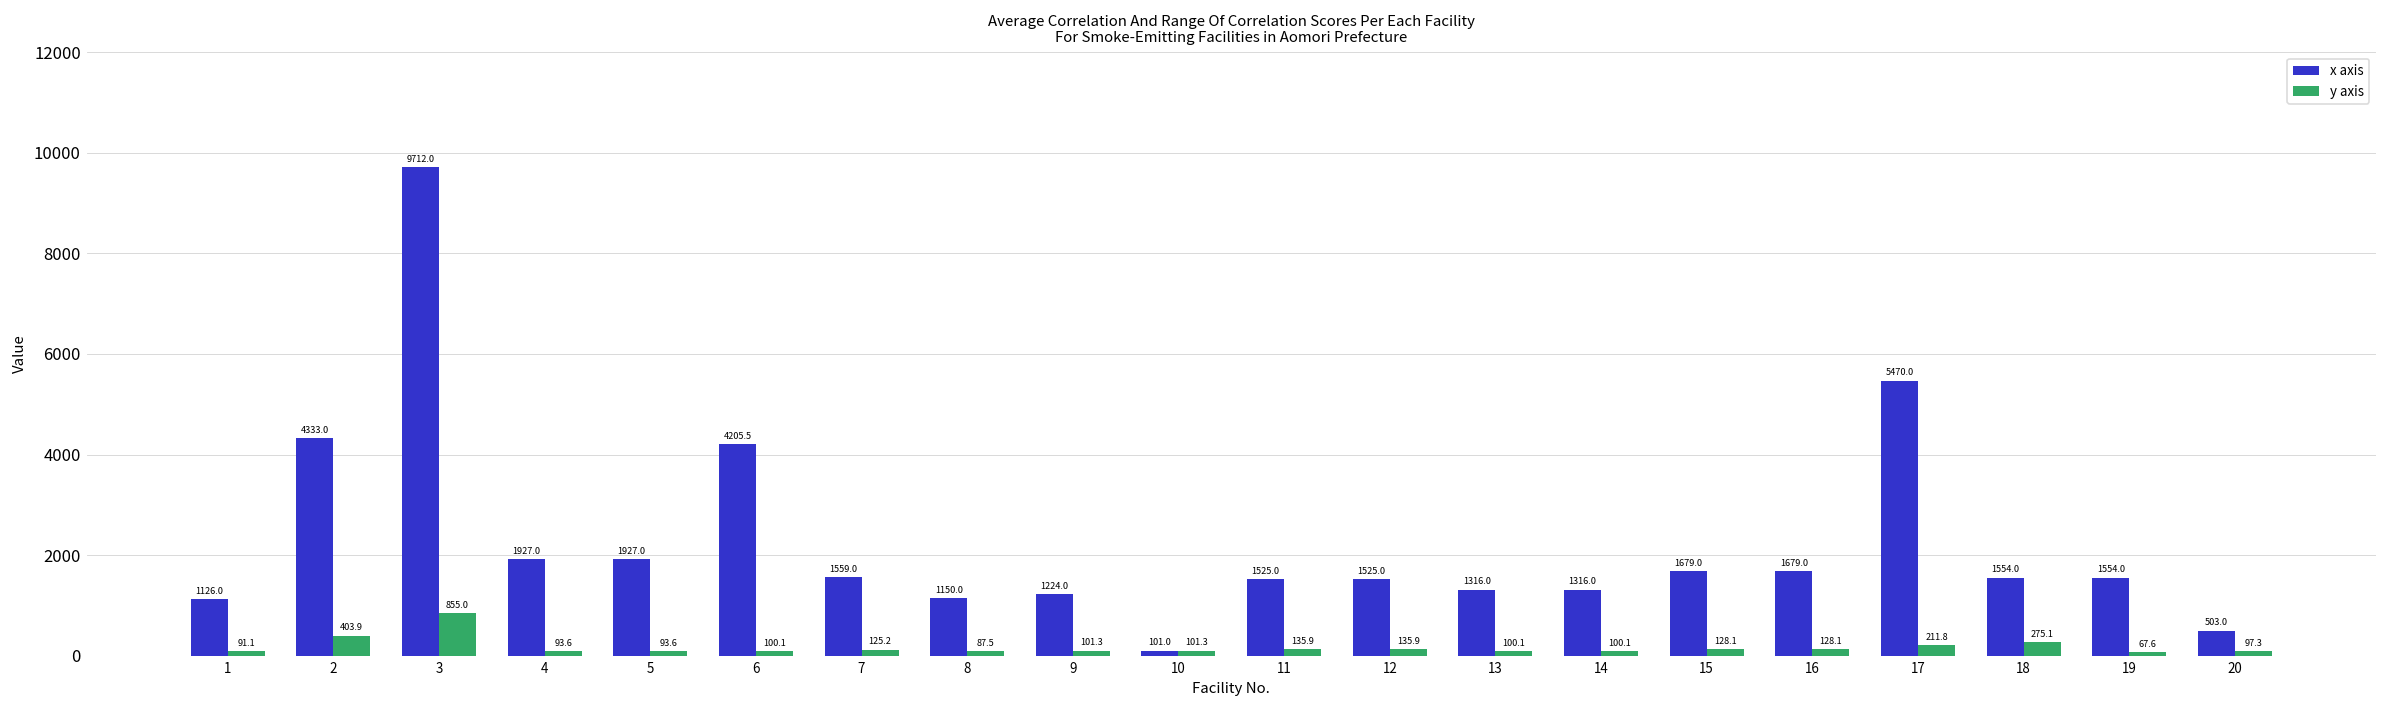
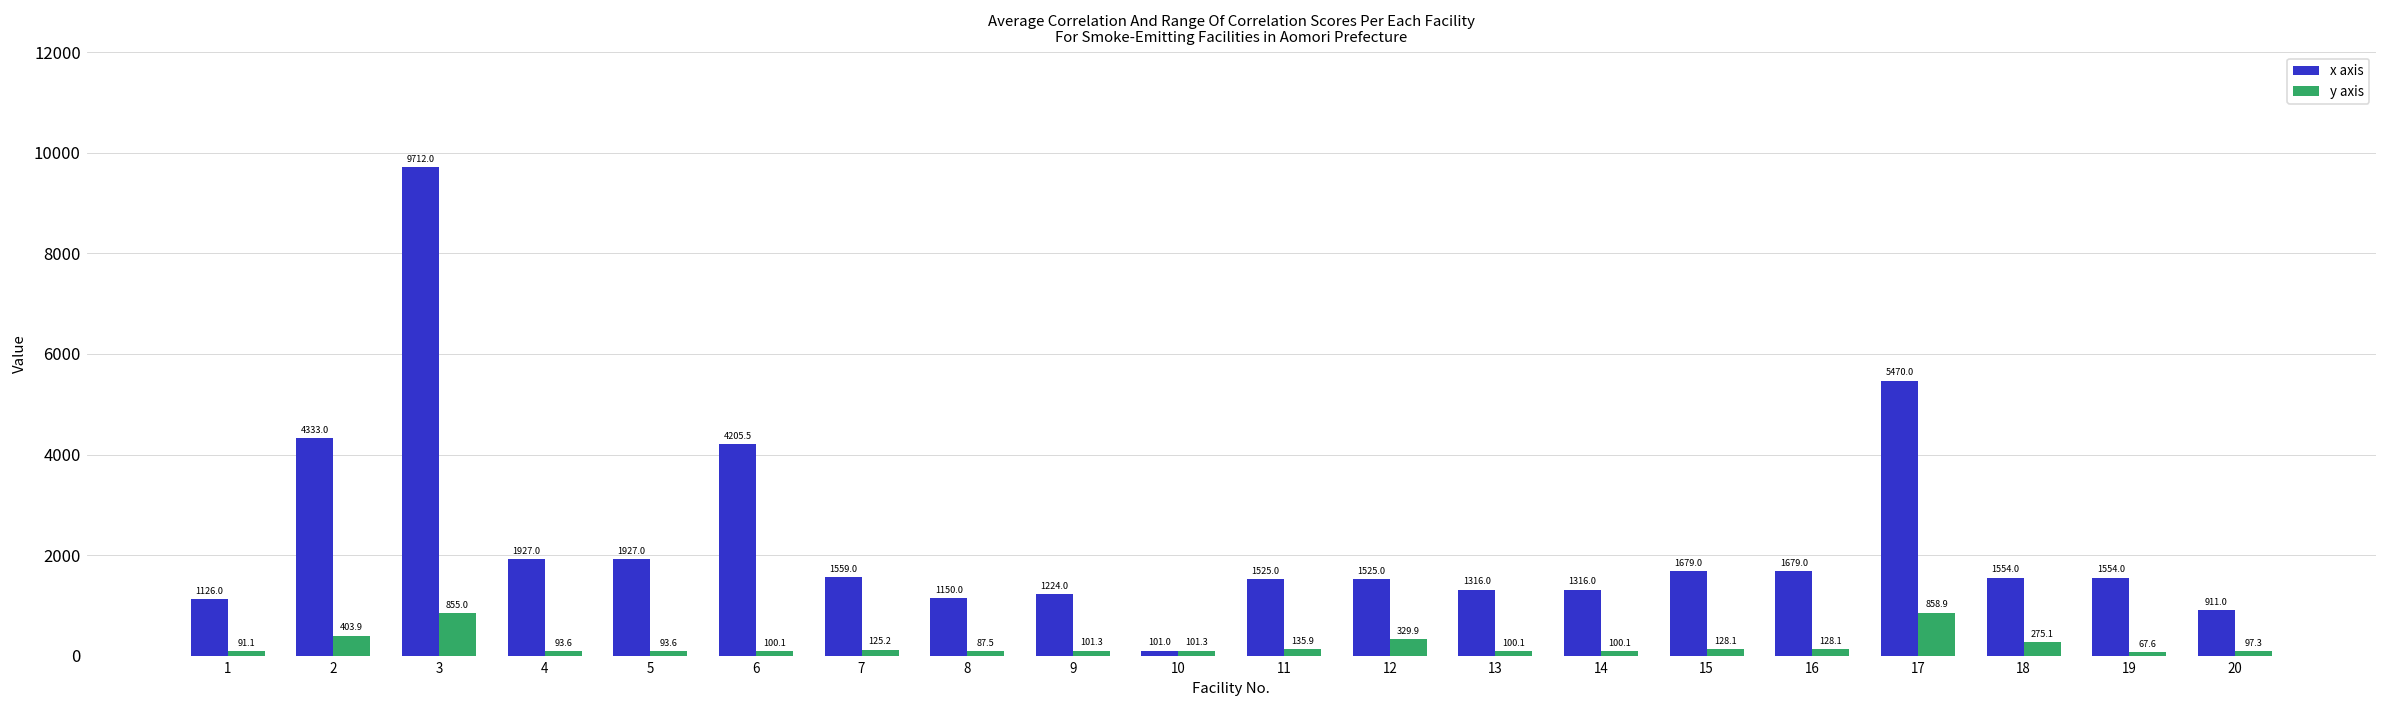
y axis, 12: 135.9 -> 329.9
y axis, 17: 211.8 -> 858.9
x axis, 20: 503.0 -> 911.0
